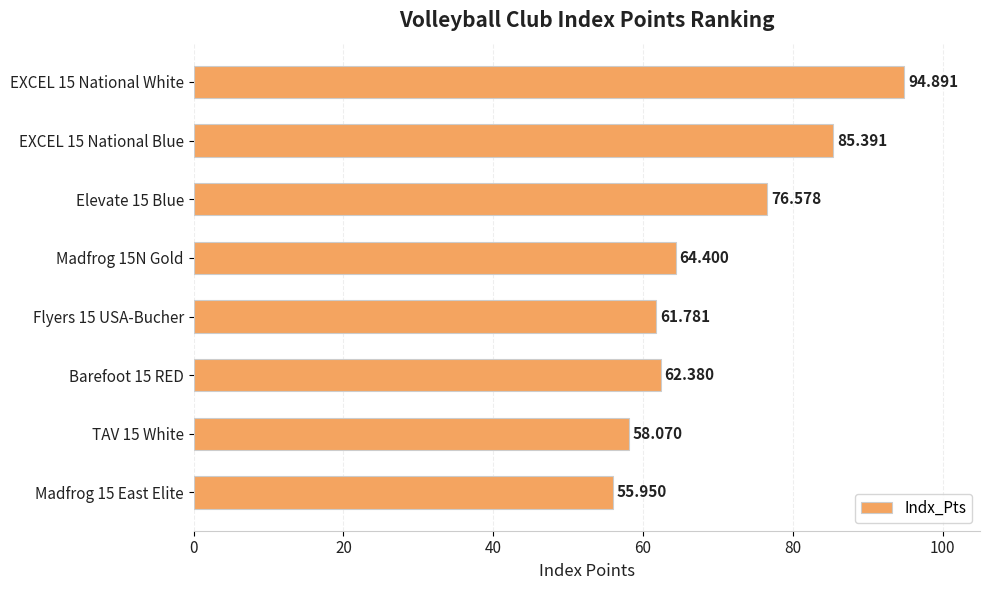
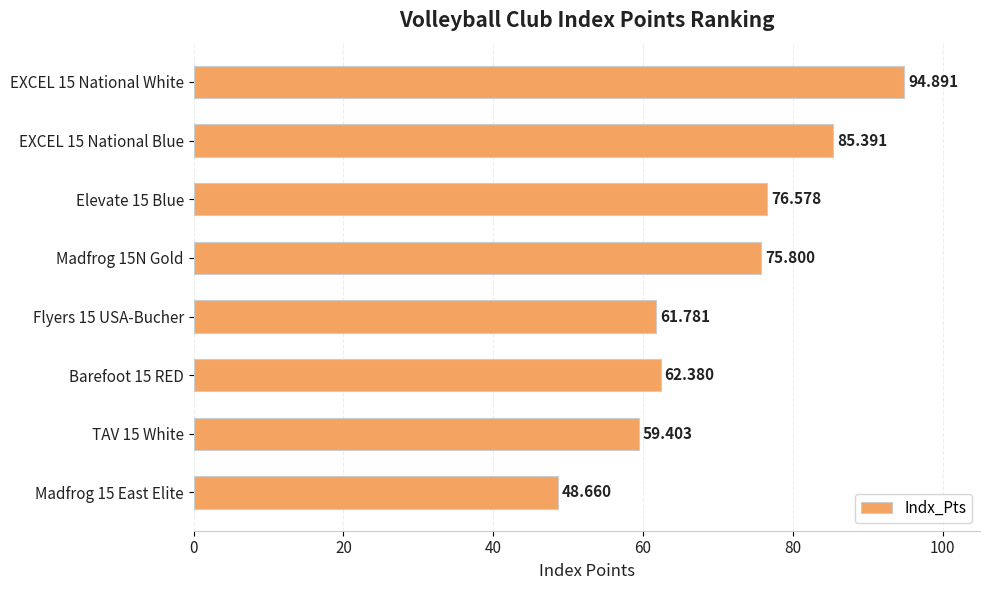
Madfrog 15N Gold: 64.400 -> 75.800
TAV 15 White: 58.070 -> 59.403
Madfrog 15 East Elite: 55.950 -> 48.660
